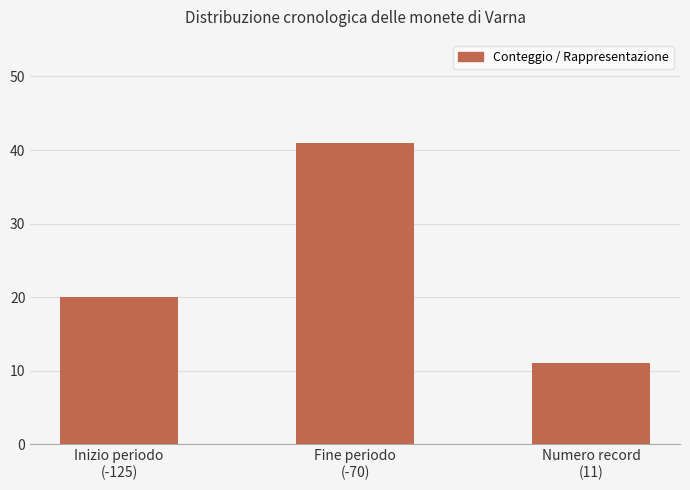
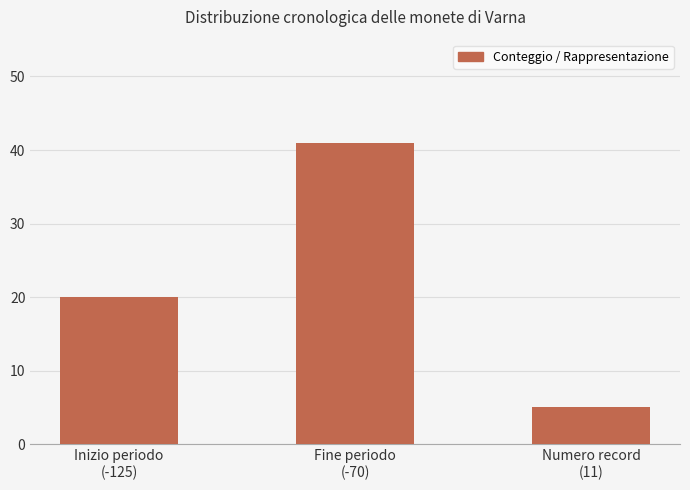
Numero record (11): 11 -> 5
